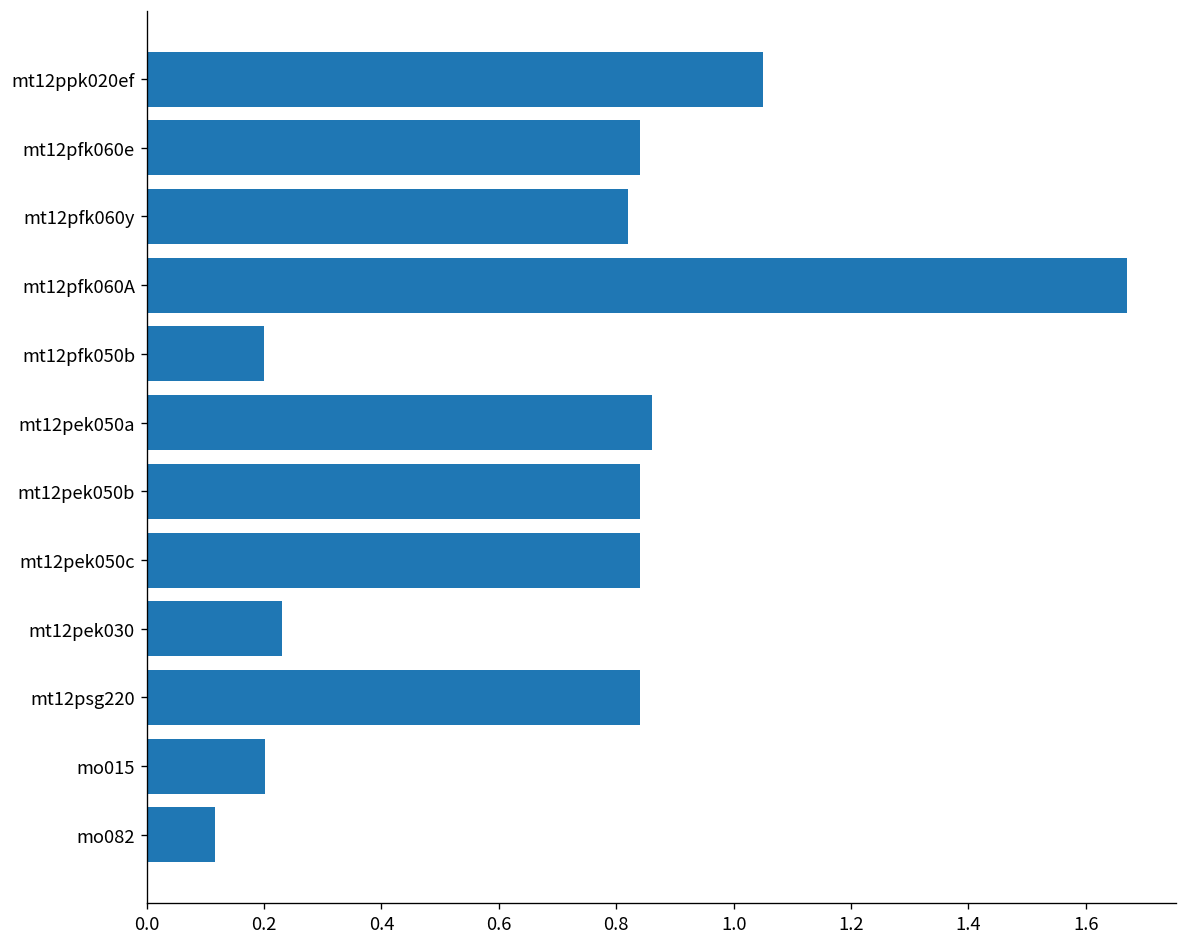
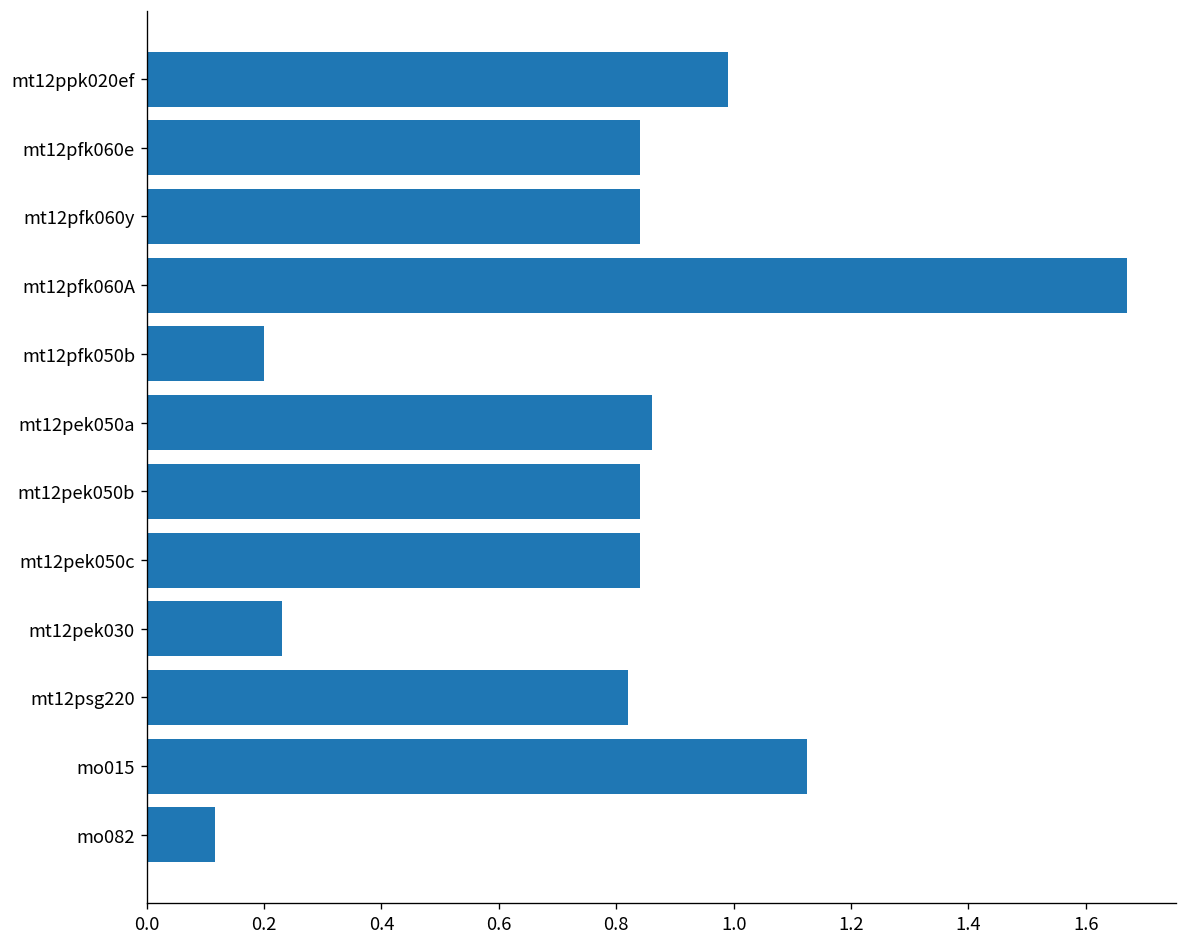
mt12ppk020ef: 1.05 -> 0.99
mt12pfk060y: 0.82 -> 0.84
mt12psg220: 0.84 -> 0.82
mo015: 0.20 -> 1.13
